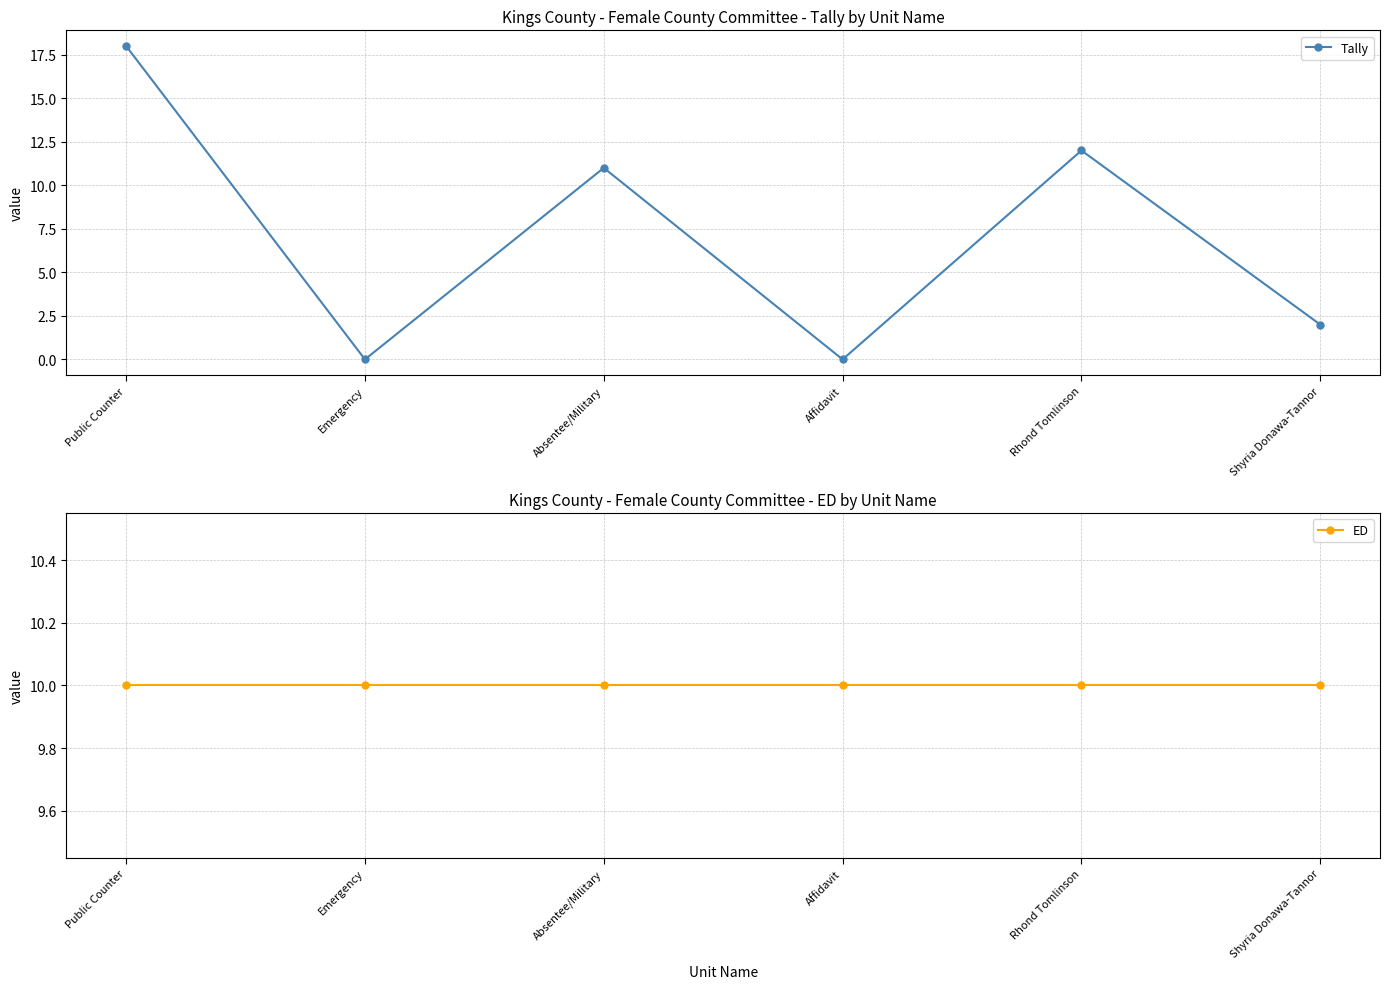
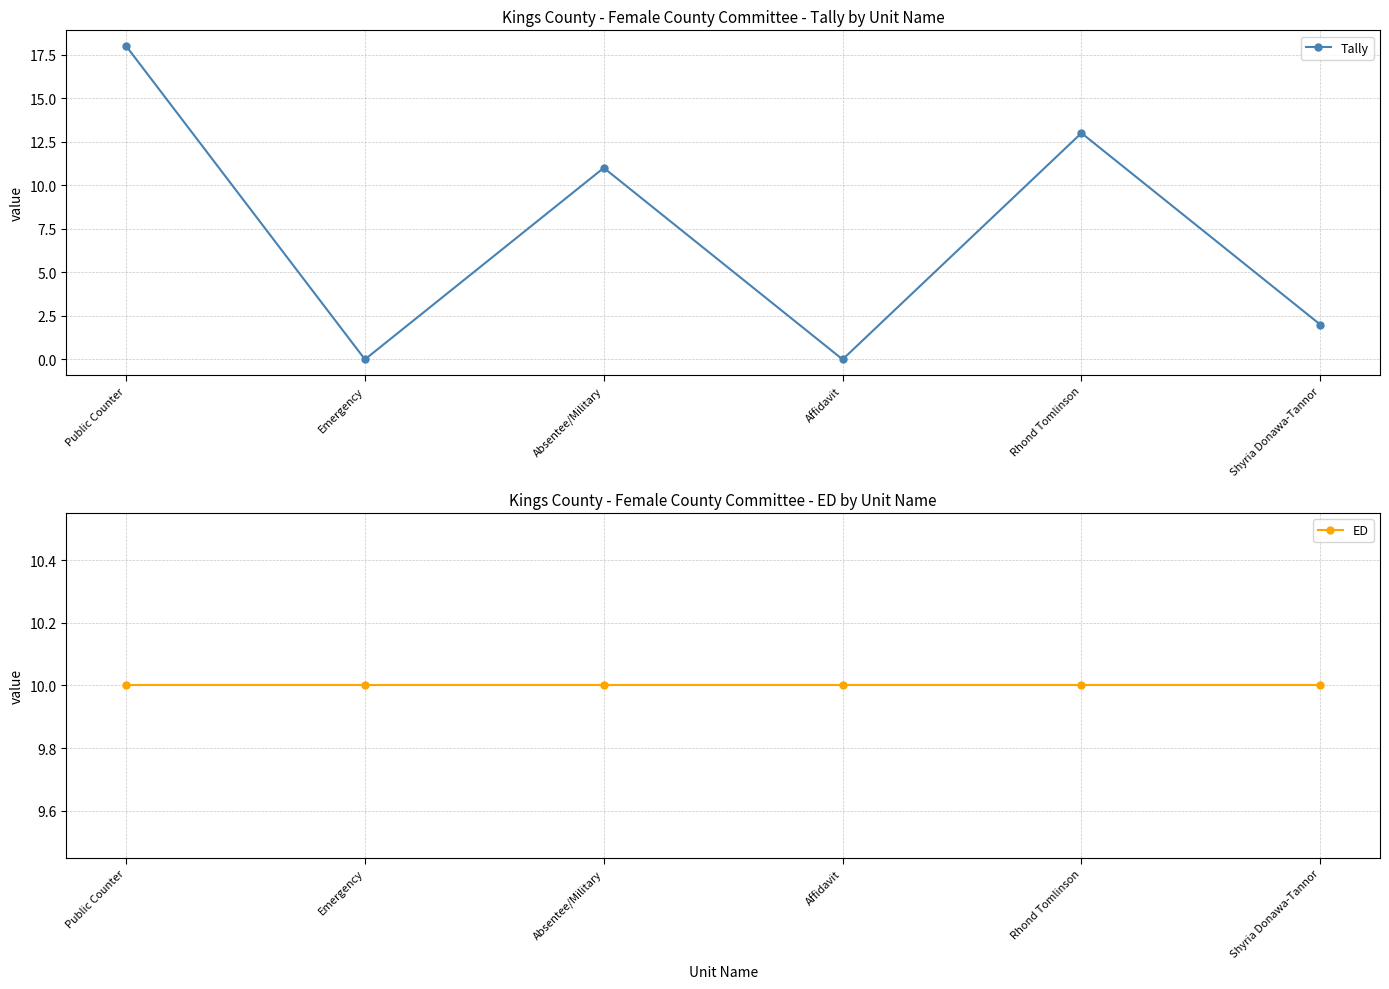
Kings County - Female County Committee - Tally by Unit Name, Rhond Tomlinson: 12 -> 13
